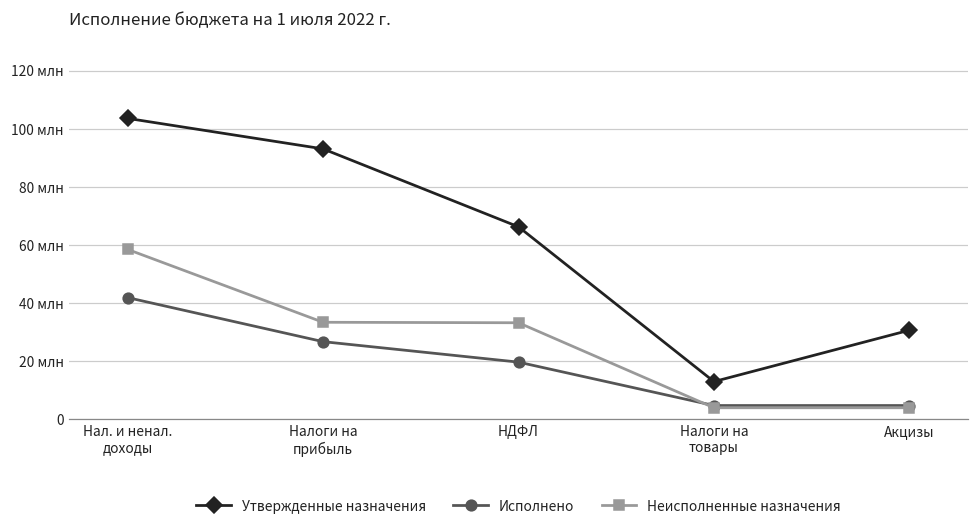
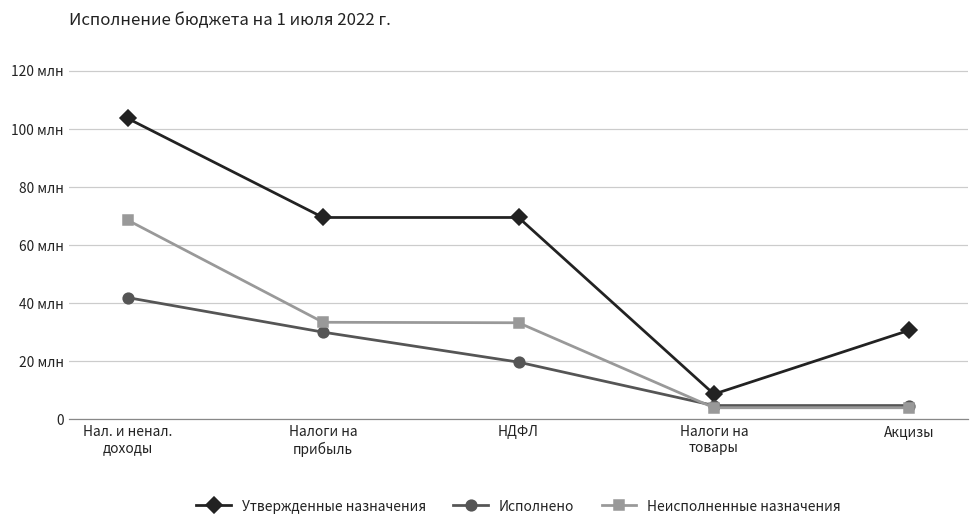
Неисполненные назначения, Нал. и ненал. доходы: 58 млн -> 69 млн
Утвержденные назначения, Налоги на прибыль: 93 млн -> 69 млн
Исполнено, Налоги на прибыль: 27 млн -> 30 млн
Утвержденные назначения, НДФЛ: 66 млн -> 69 млн
Утвержденные назначения, Налоги на товары: 13 млн -> 9 млн
